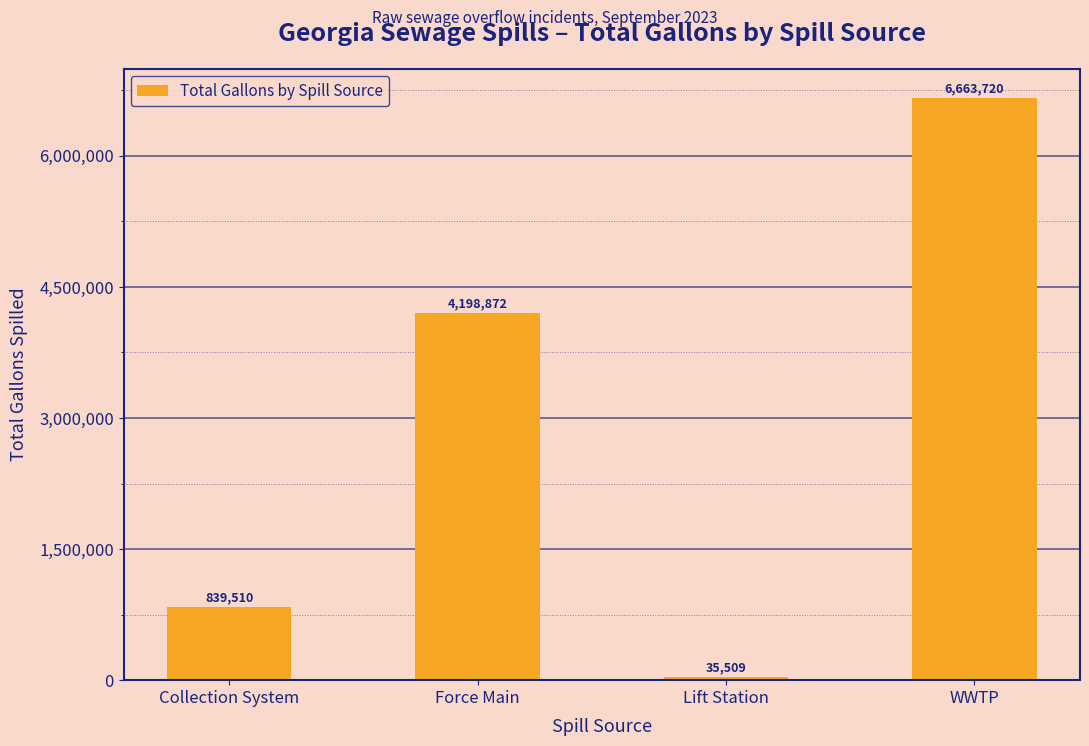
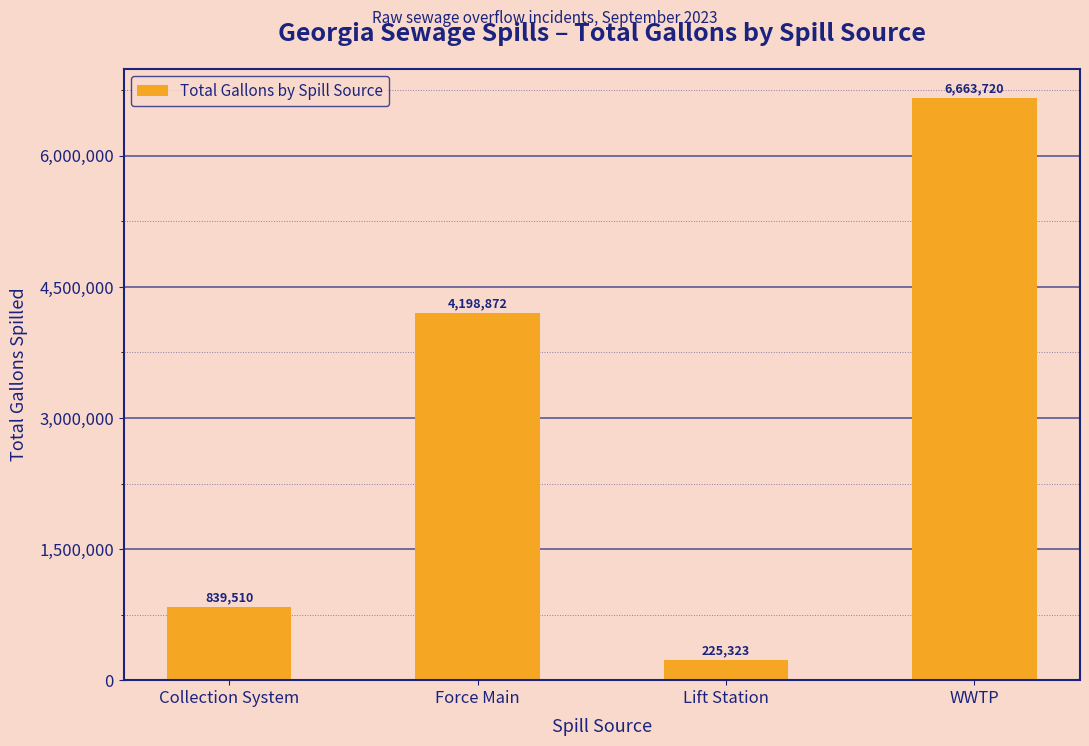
Lift Station: 35,509 -> 225,323
